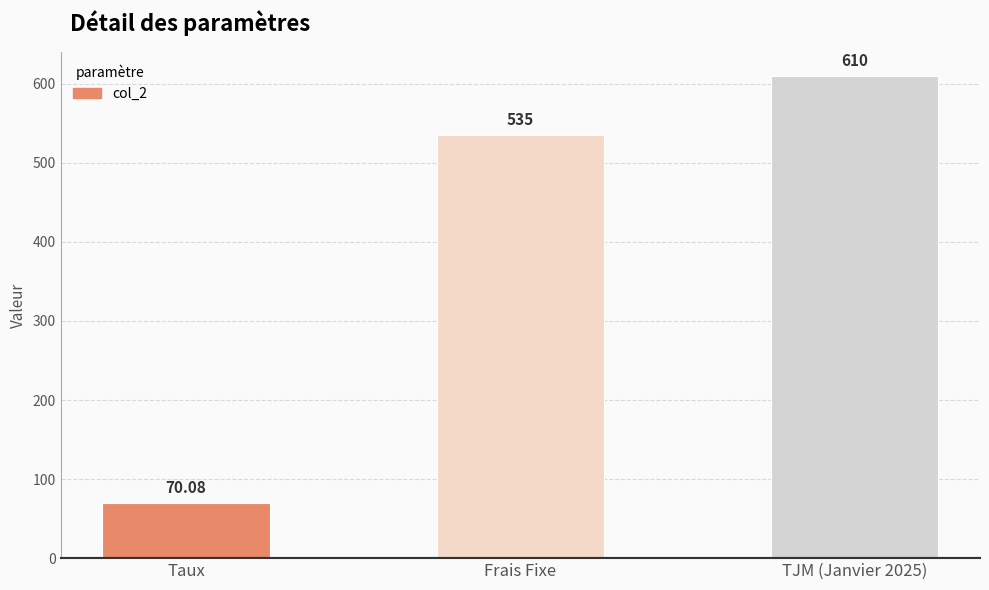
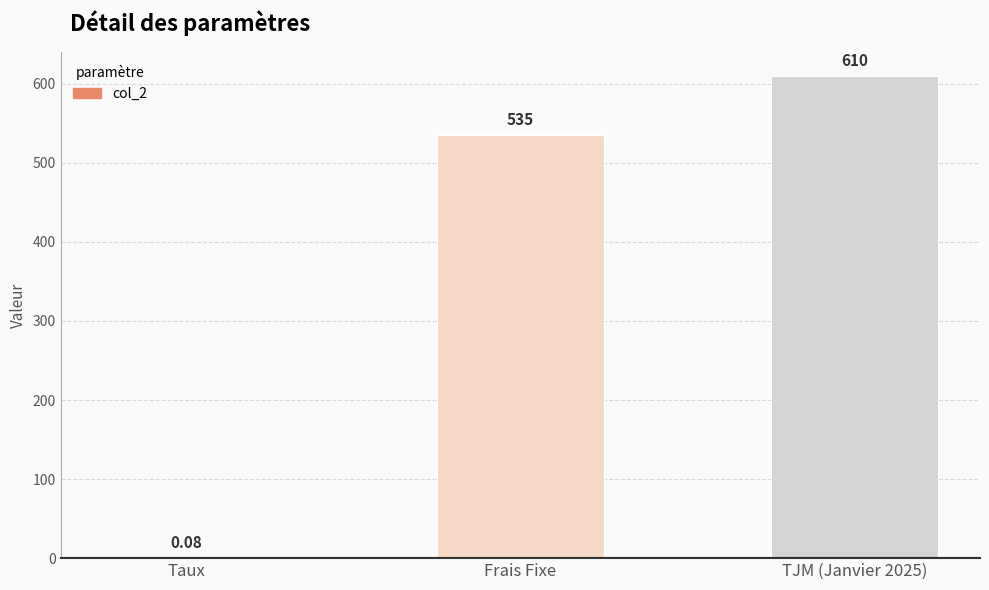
Taux: 70.08 -> 0.08
